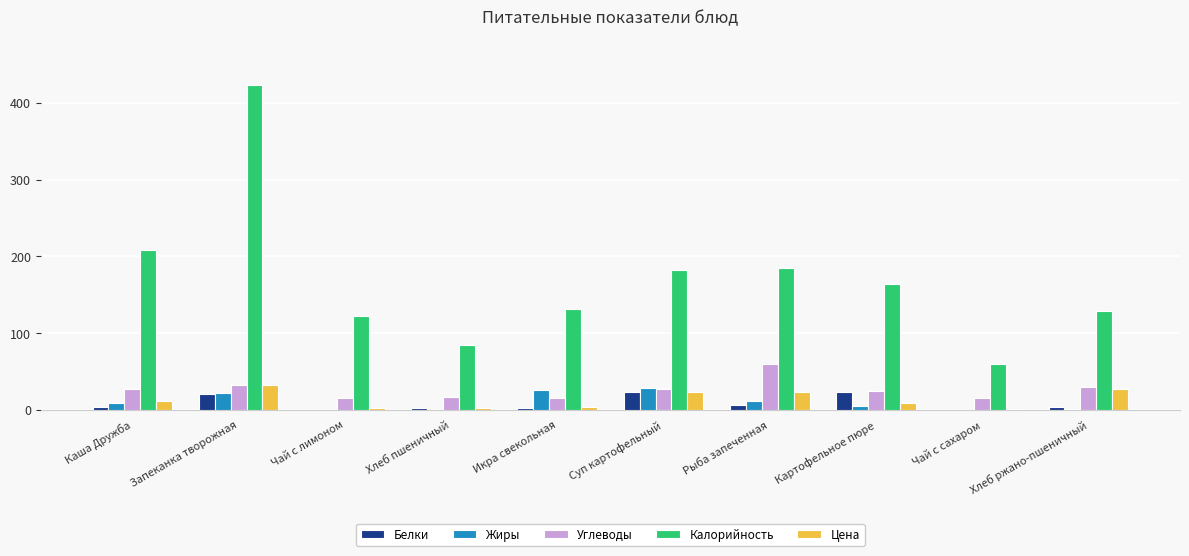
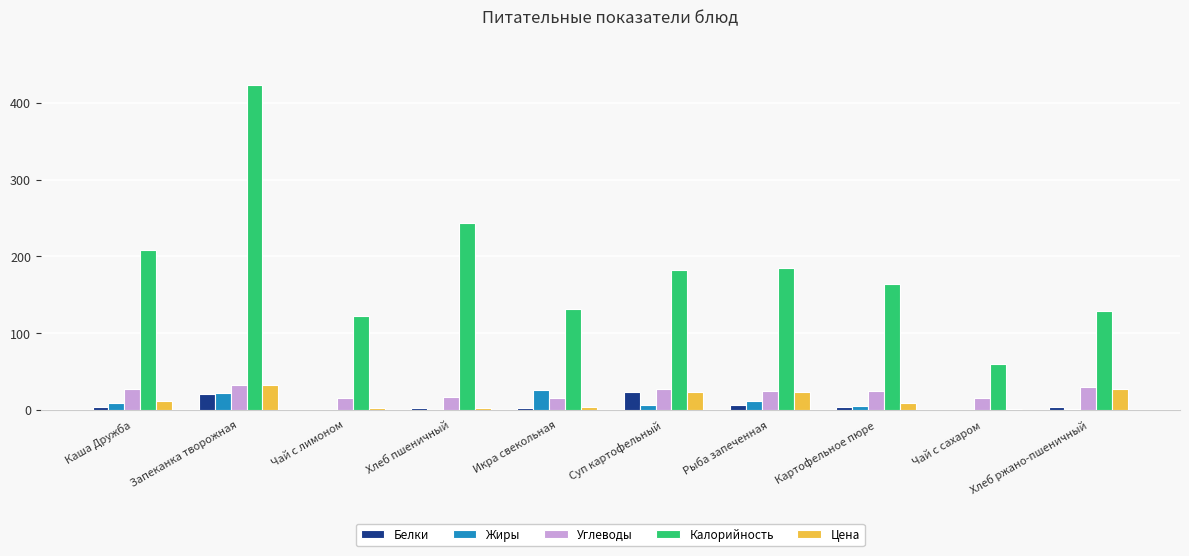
Калорийность, Хлеб пшеничный: 80 -> 240
Жиры, Суп картофельный: 30 -> 10
Углеводы, Рыба запеченная: 60 -> 30
Белки, Картофельное пюре: 20 -> 0
